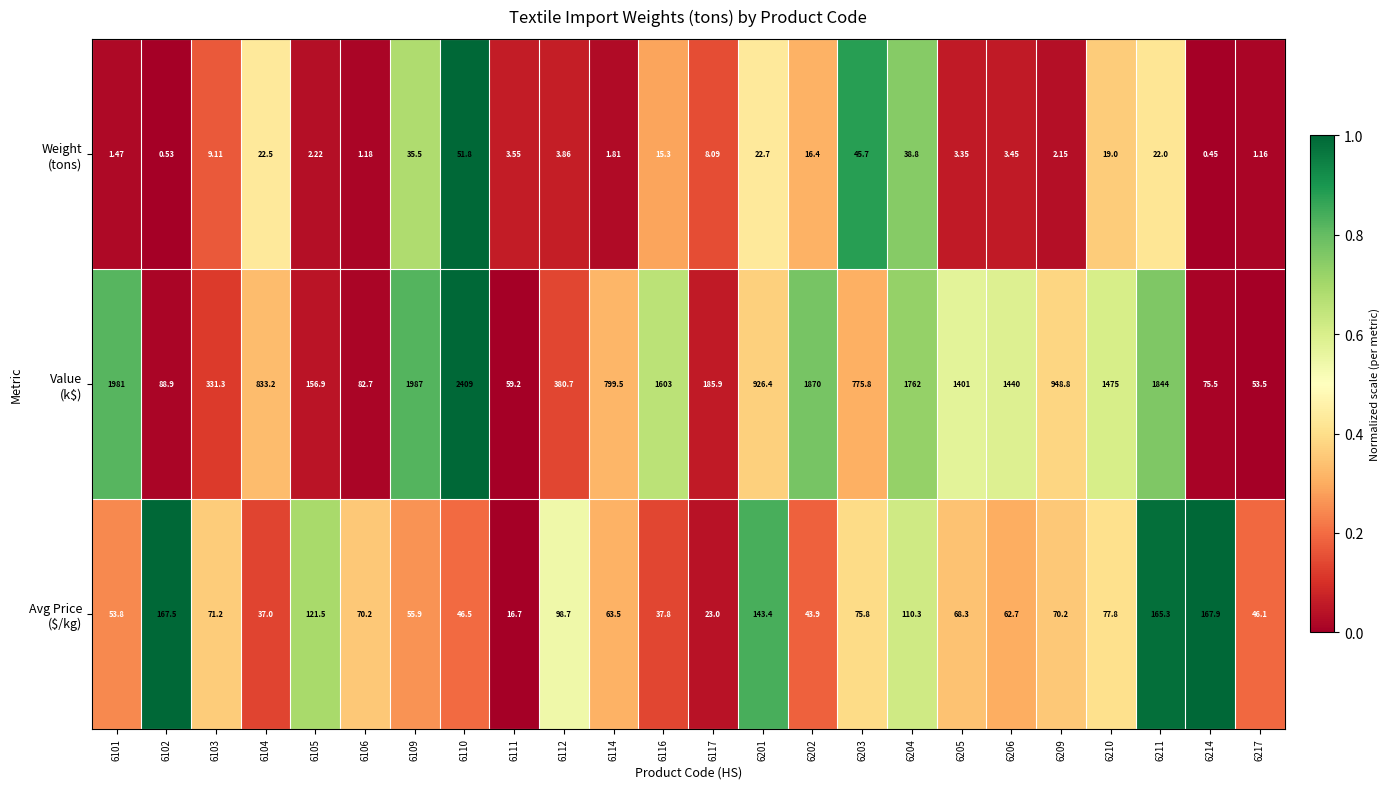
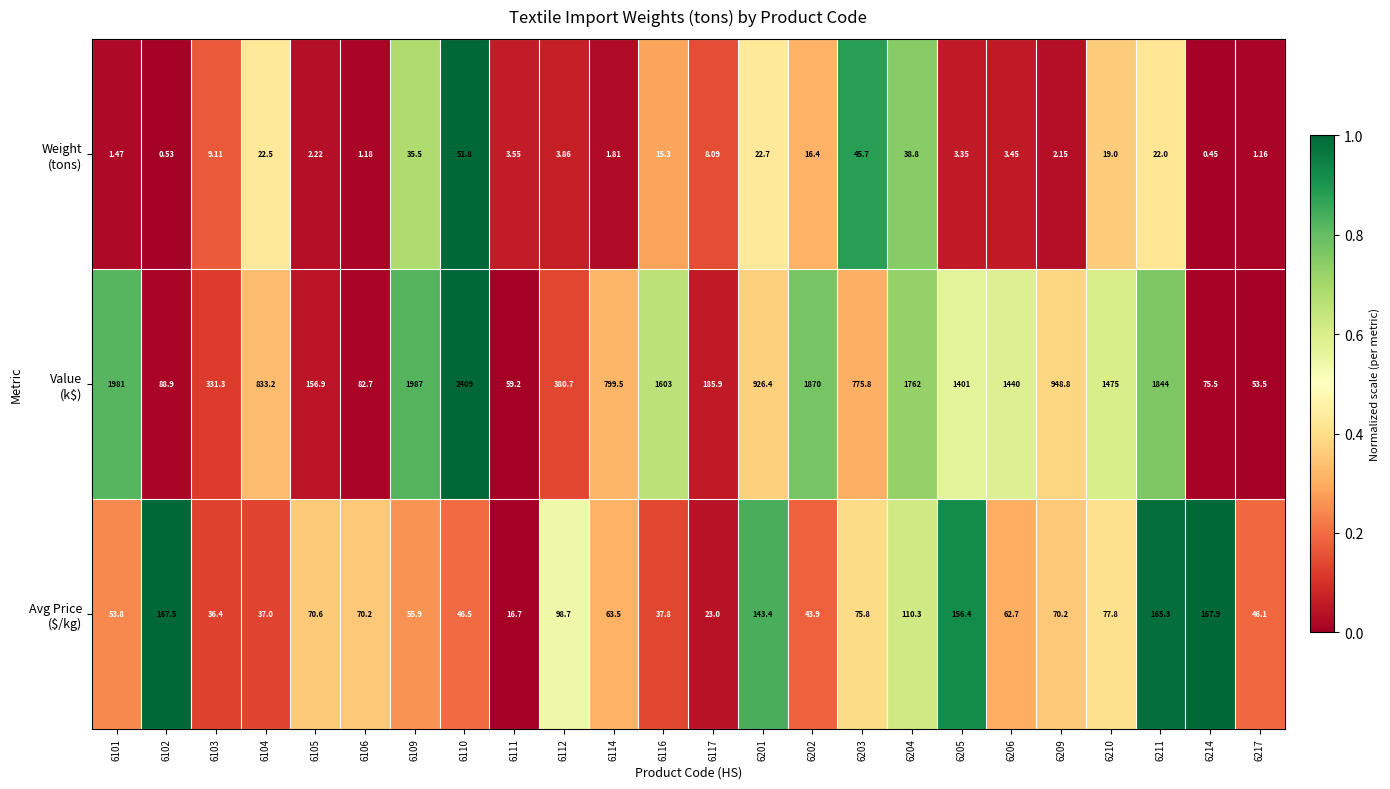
Avg Price ($/kg), 6103: 71.2 -> 36.4
Avg Price ($/kg), 6105: 121.5 -> 70.6
Avg Price ($/kg), 6205: 68.3 -> 156.4
